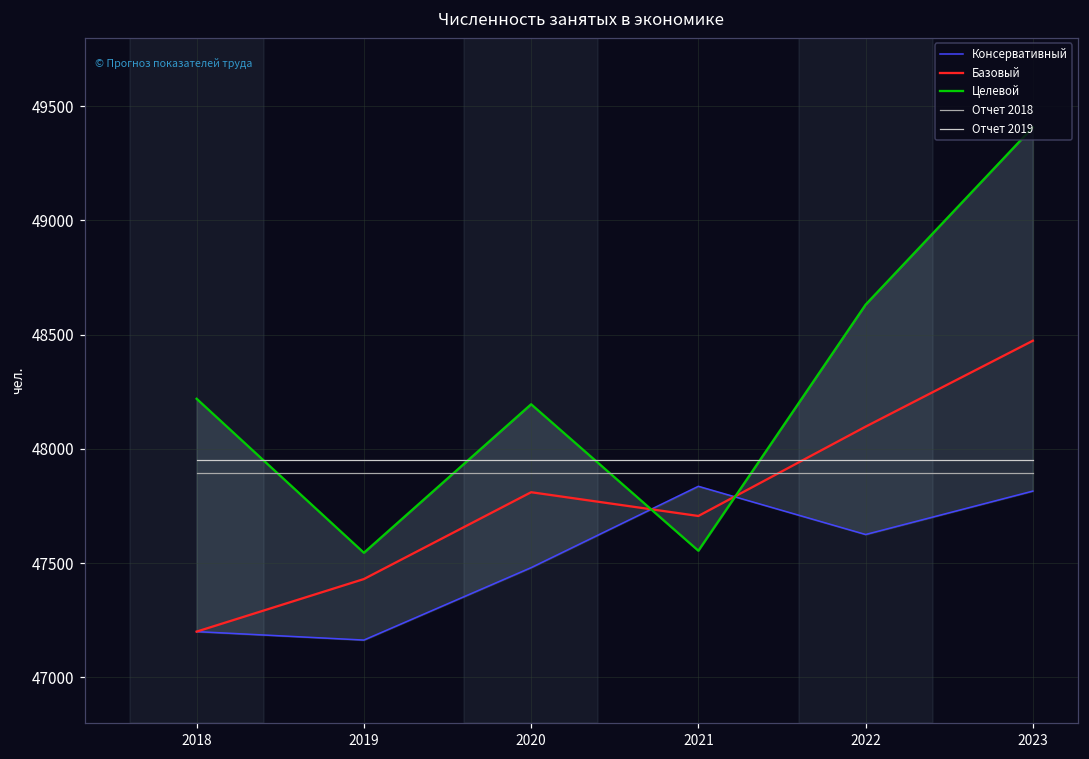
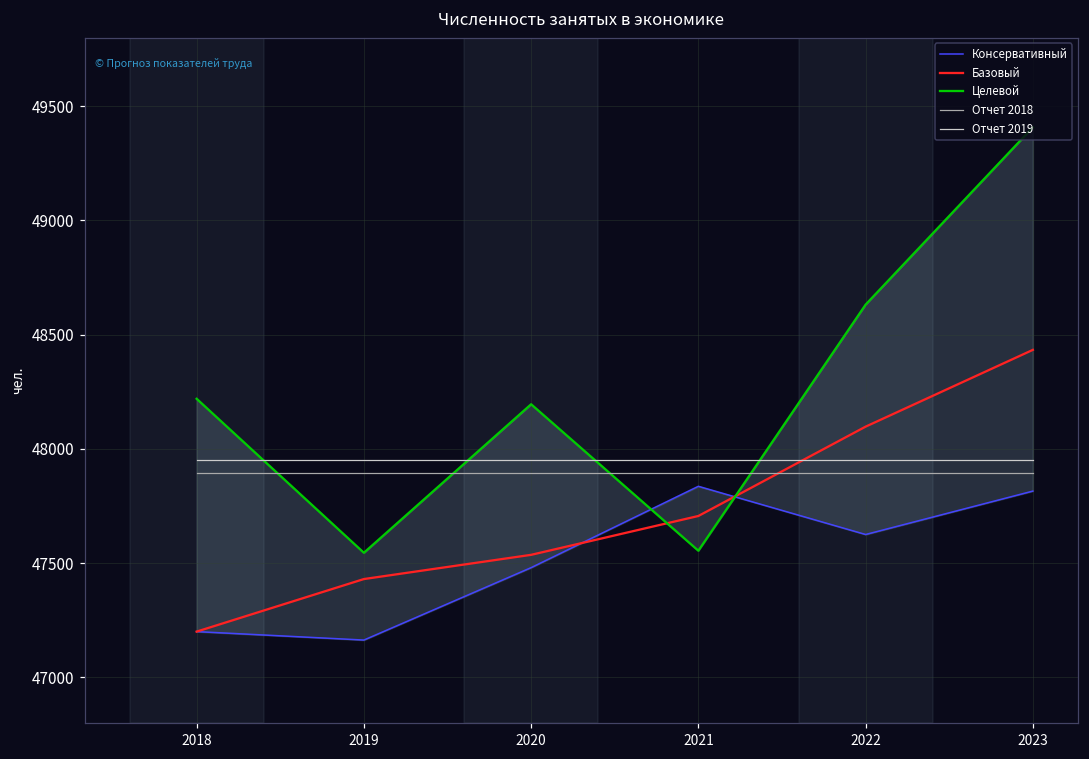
Базовый, 2020: 47810 -> 47540
Базовый, 2023: 48470 -> 48430
